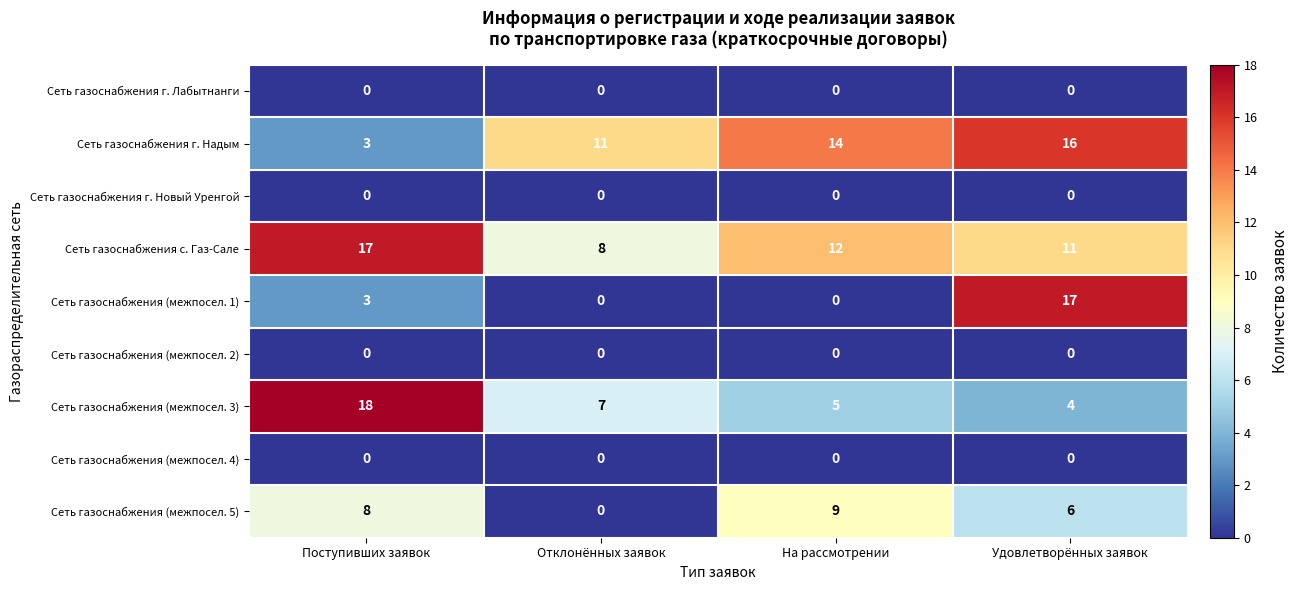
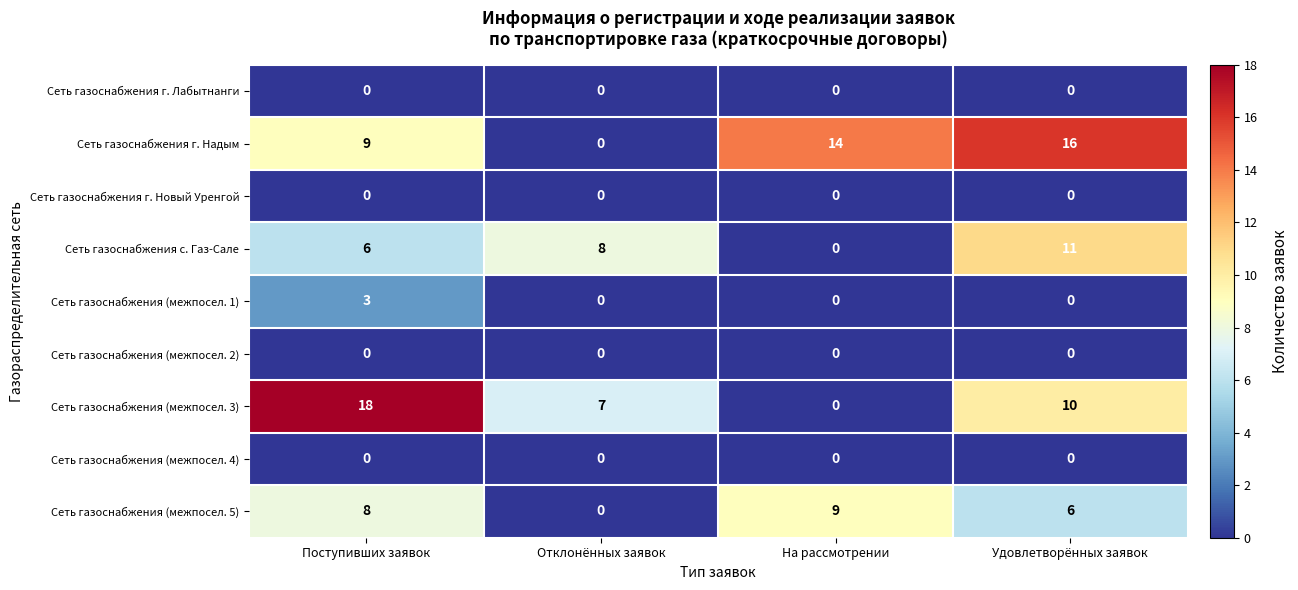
Сеть газоснабжения г. Надым, Поступивших заявок: 3 -> 9
Сеть газоснабжения г. Надым, Отклонённых заявок: 11 -> 0
Сеть газоснабжения с. Газ-Сале, Поступивших заявок: 17 -> 6
Сеть газоснабжения с. Газ-Сале, На рассмотрении: 12 -> 0
Сеть газоснабжения (межпосел. 1), Удовлетворённых заявок: 17 -> 0
Сеть газоснабжения (межпосел. 3), На рассмотрении: 5 -> 0
Сеть газоснабжения (межпосел. 3), Удовлетворённых заявок: 4 -> 10
